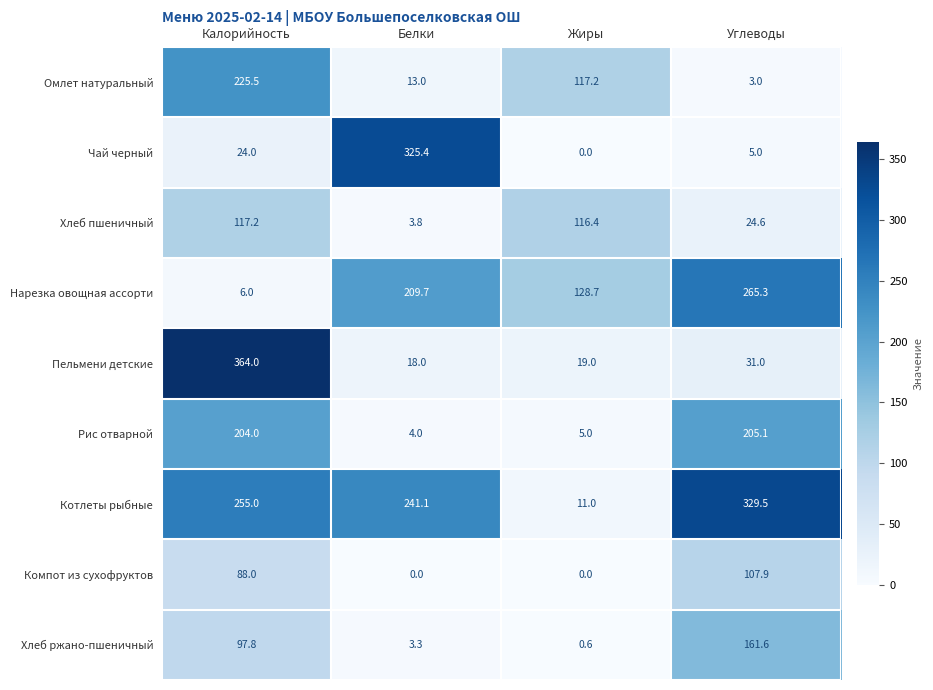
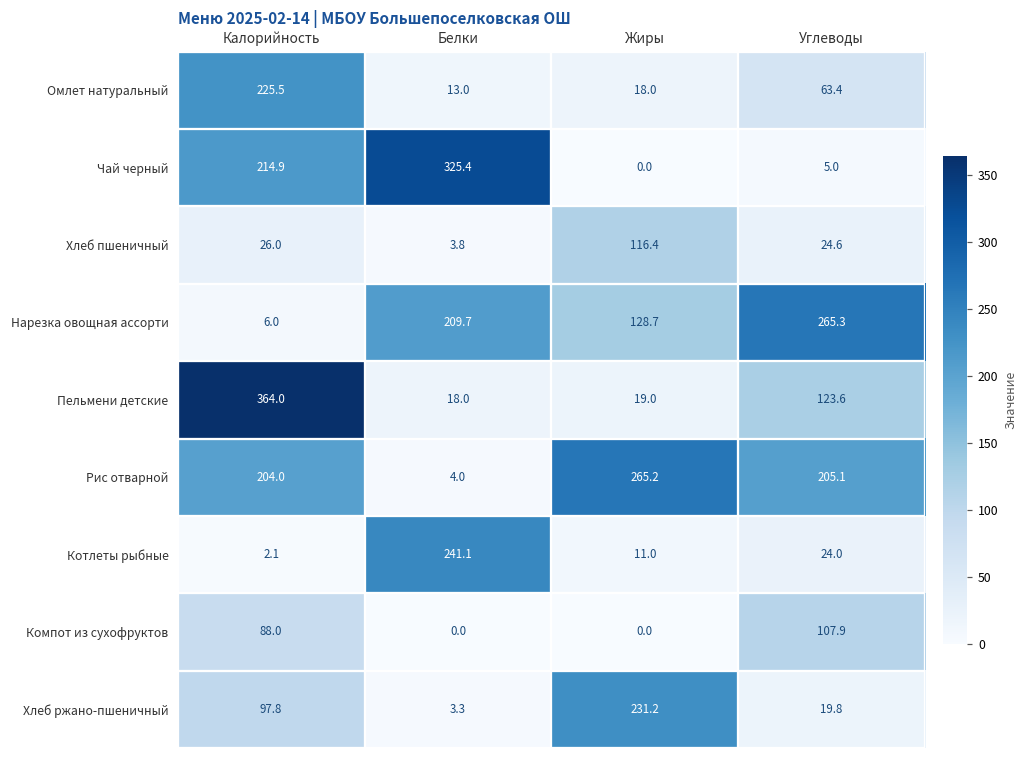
Омлет натуральный, Жиры: 117.2 -> 18.0
Омлет натуральный, Углеводы: 3.0 -> 63.4
Чай черный, Калорийность: 24.0 -> 214.9
Хлеб пшеничный, Калорийность: 117.2 -> 26.0
Пельмени детские, Углеводы: 31.0 -> 123.6
Рис отварной, Жиры: 5.0 -> 265.2
Котлеты рыбные, Калорийность: 255.0 -> 2.1
Котлеты рыбные, Углеводы: 329.5 -> 24.0
Хлеб ржано-пшеничный, Жиры: 0.6 -> 231.2
Хлеб ржано-пшеничный, Углеводы: 161.6 -> 19.8
